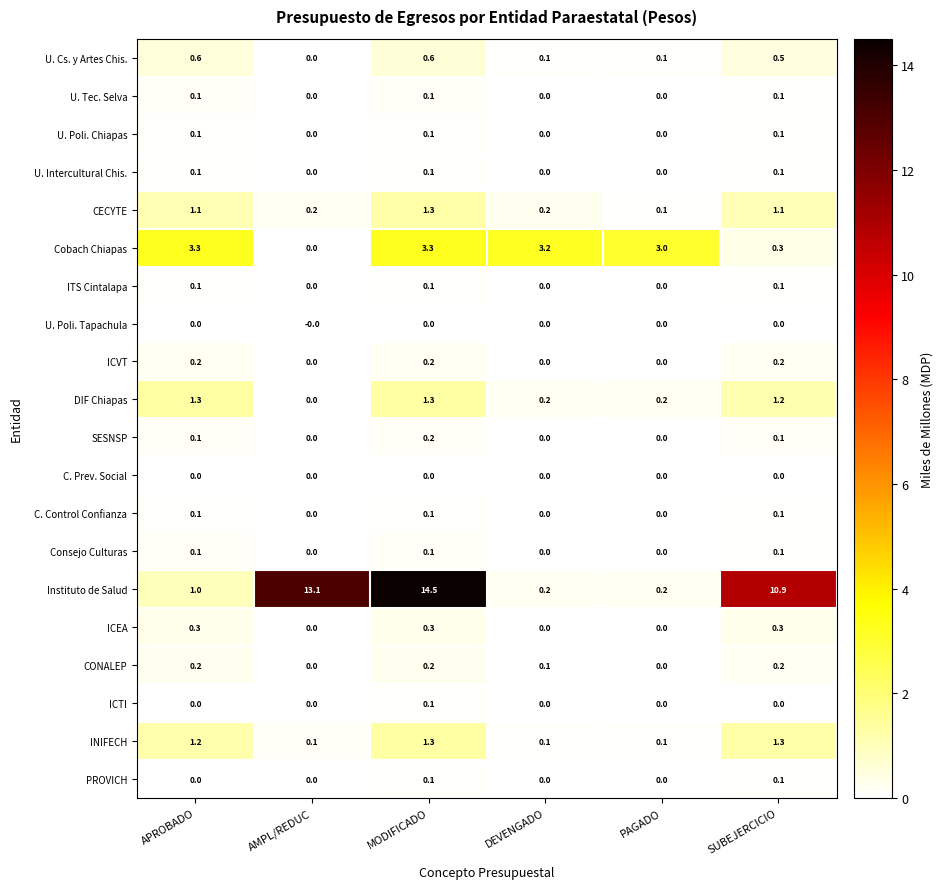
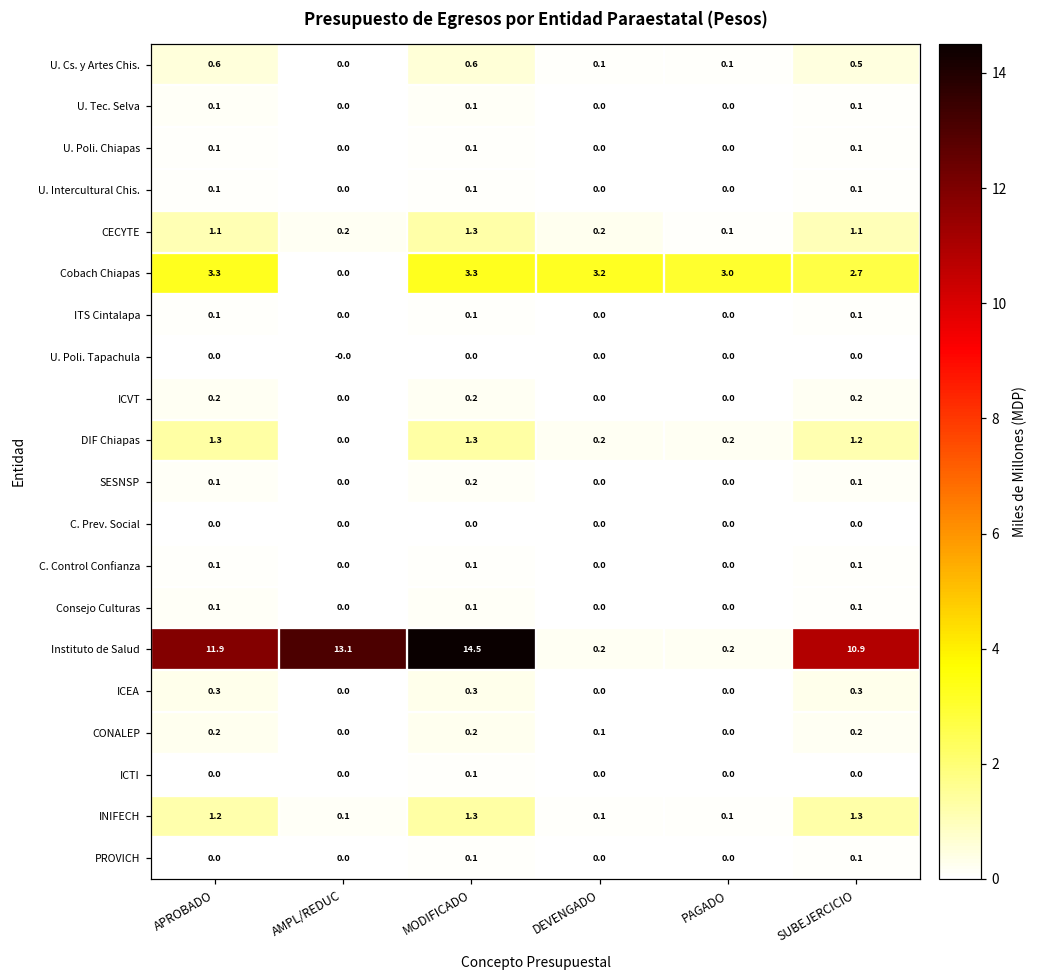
Cobach Chiapas, SUBEJERCICIO: 0.3 -> 2.7
Instituto de Salud, APROBADO: 1.0 -> 11.9
